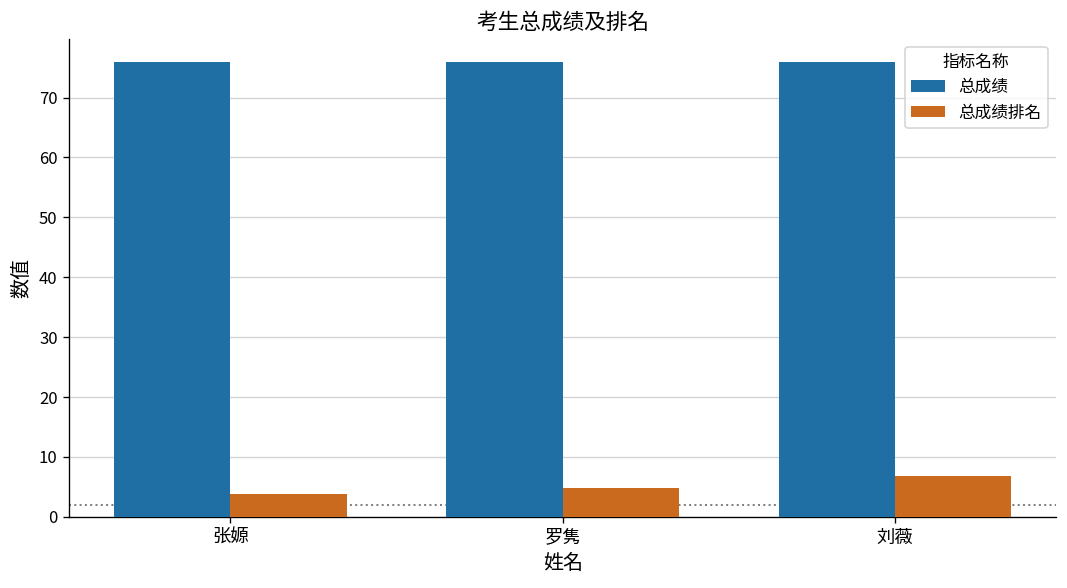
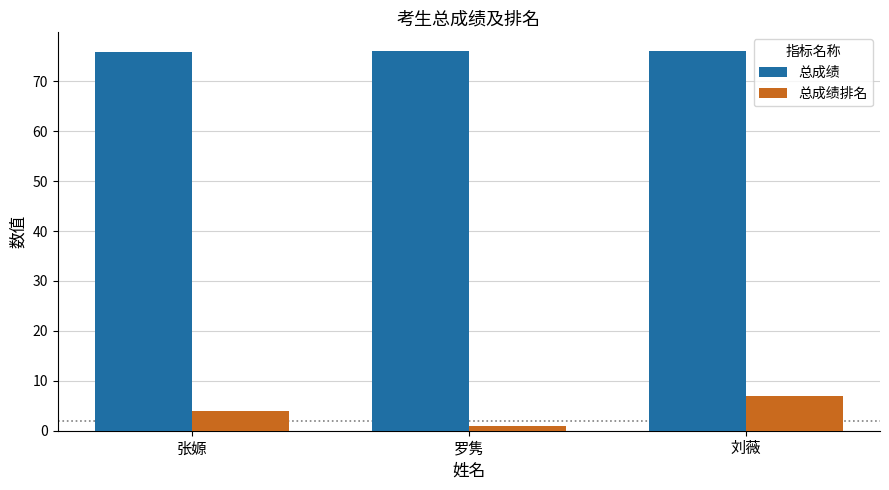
总成绩排名, 罗隽: 5 -> 1
